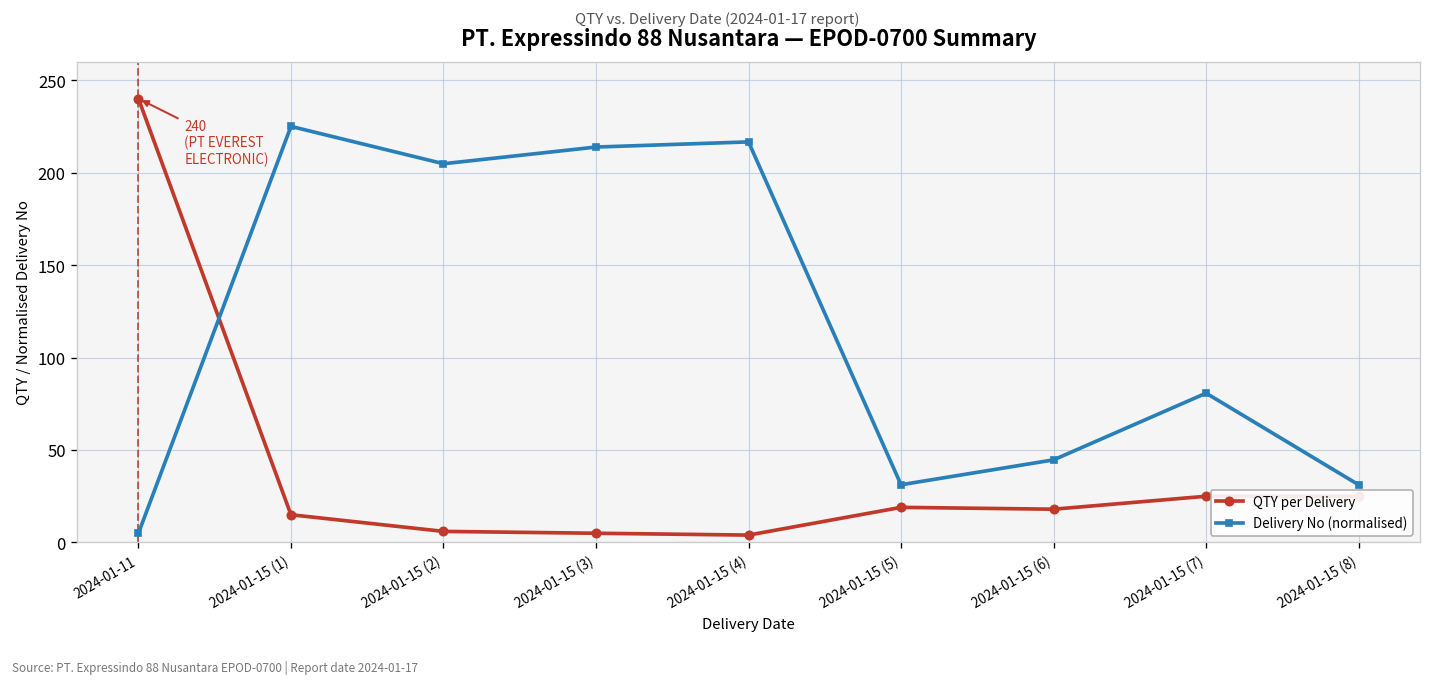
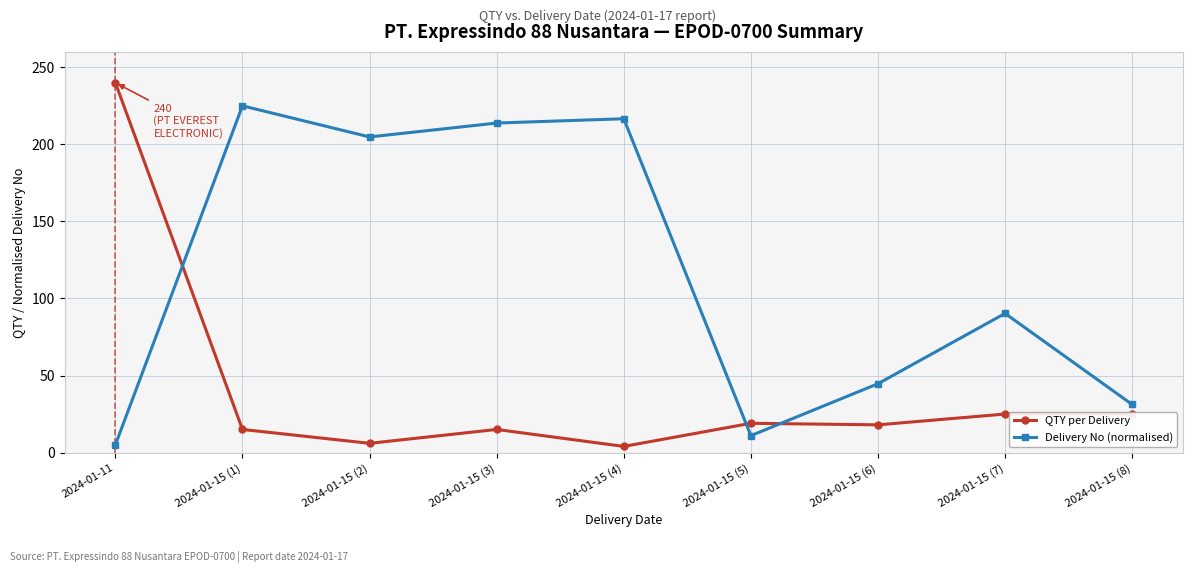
QTY per Delivery, 2024-01-15 (3): 5 -> 15
Delivery No (normalised), 2024-01-15 (5): 31 -> 11
Delivery No (normalised), 2024-01-15 (7): 81 -> 90
